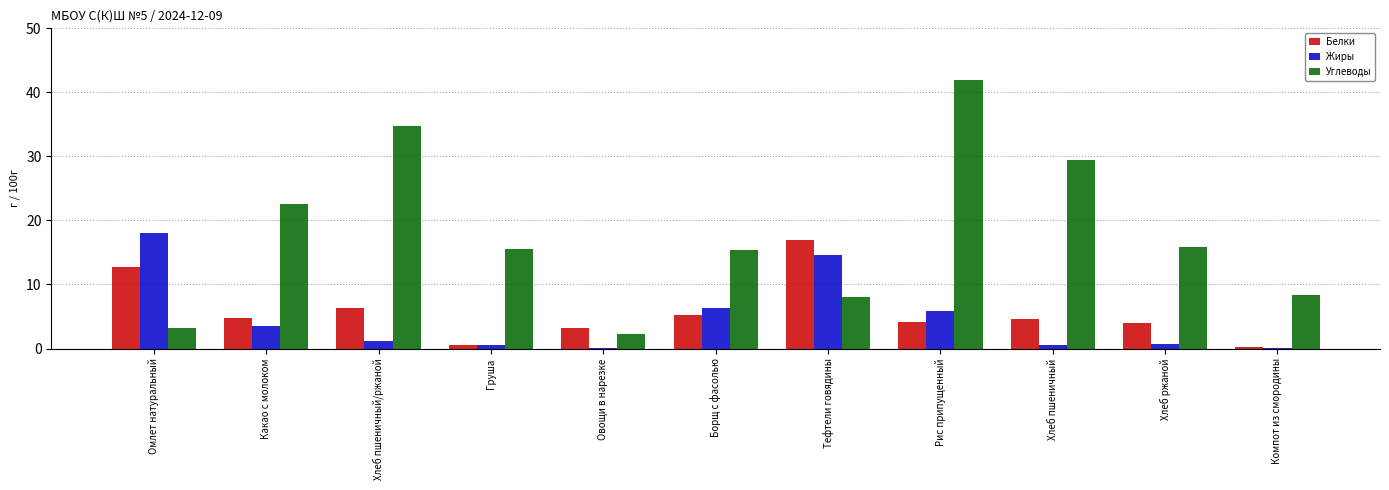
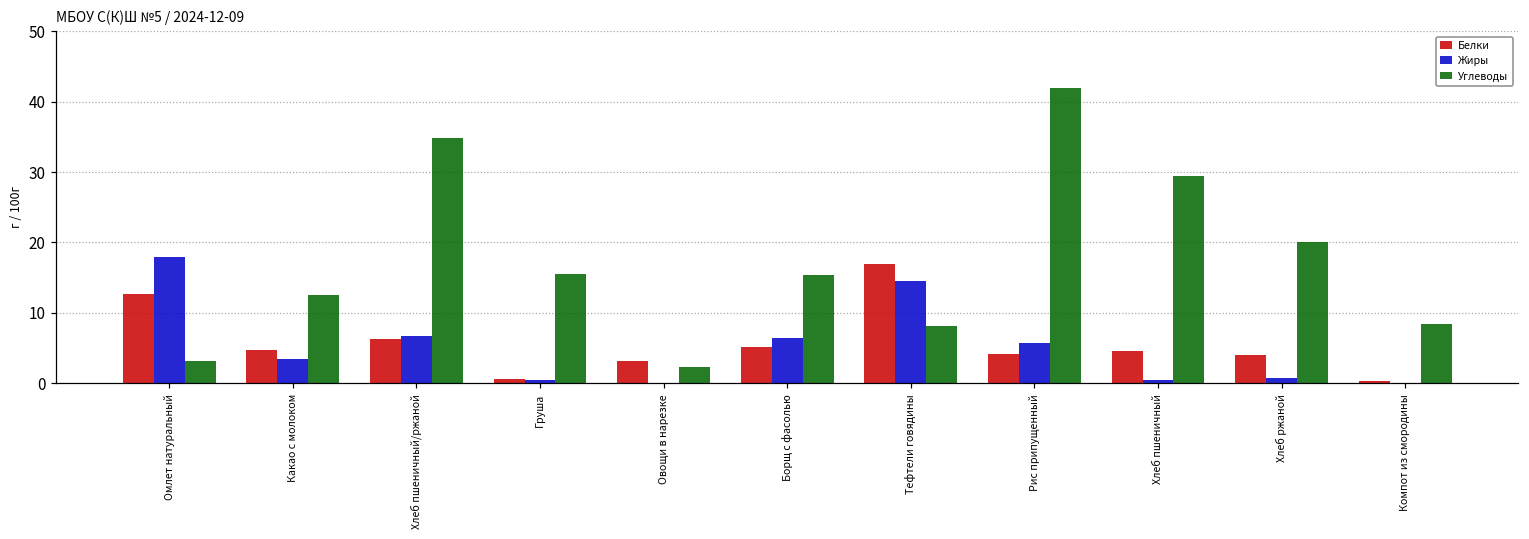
Углеводы, Какао с молоком: 23 -> 13
Жиры, Хлеб пшеничный/ржаной: 1 -> 7
Углеводы, Хлеб ржаной: 16 -> 20
